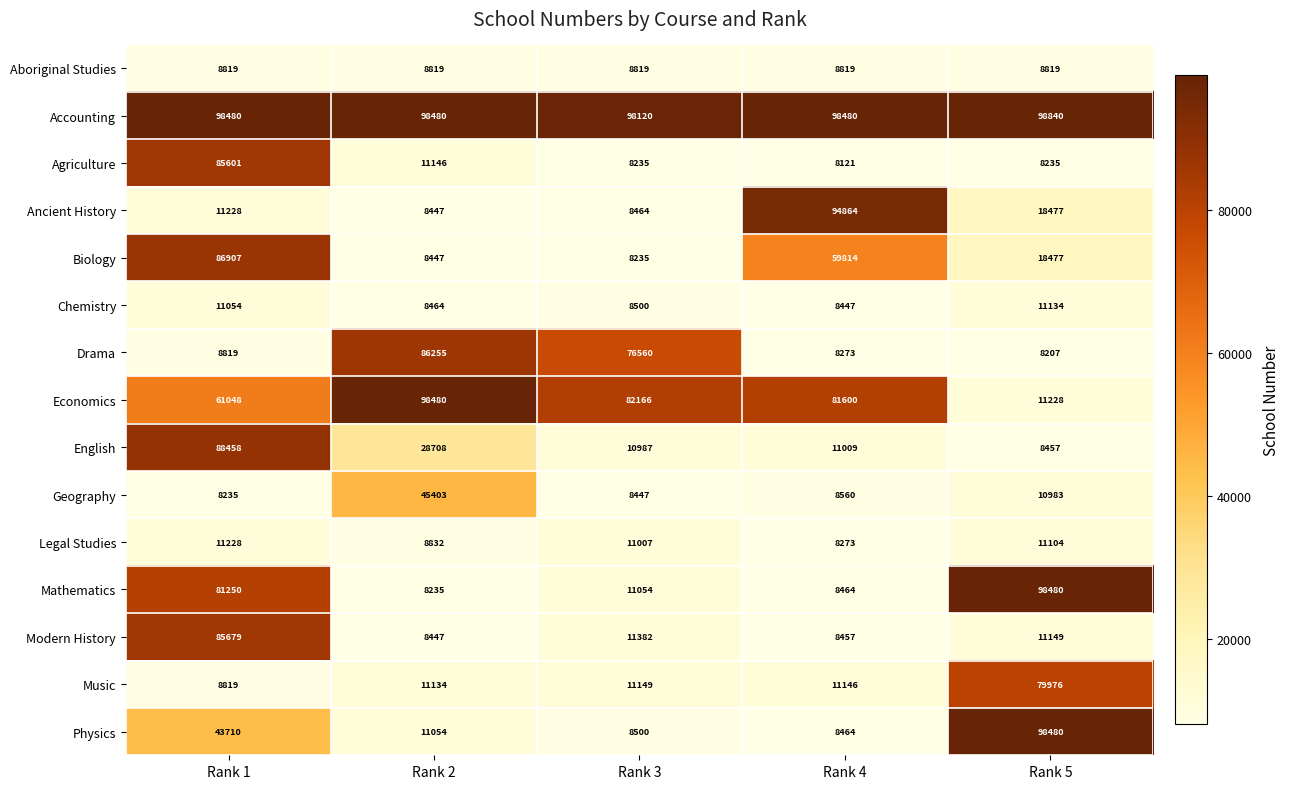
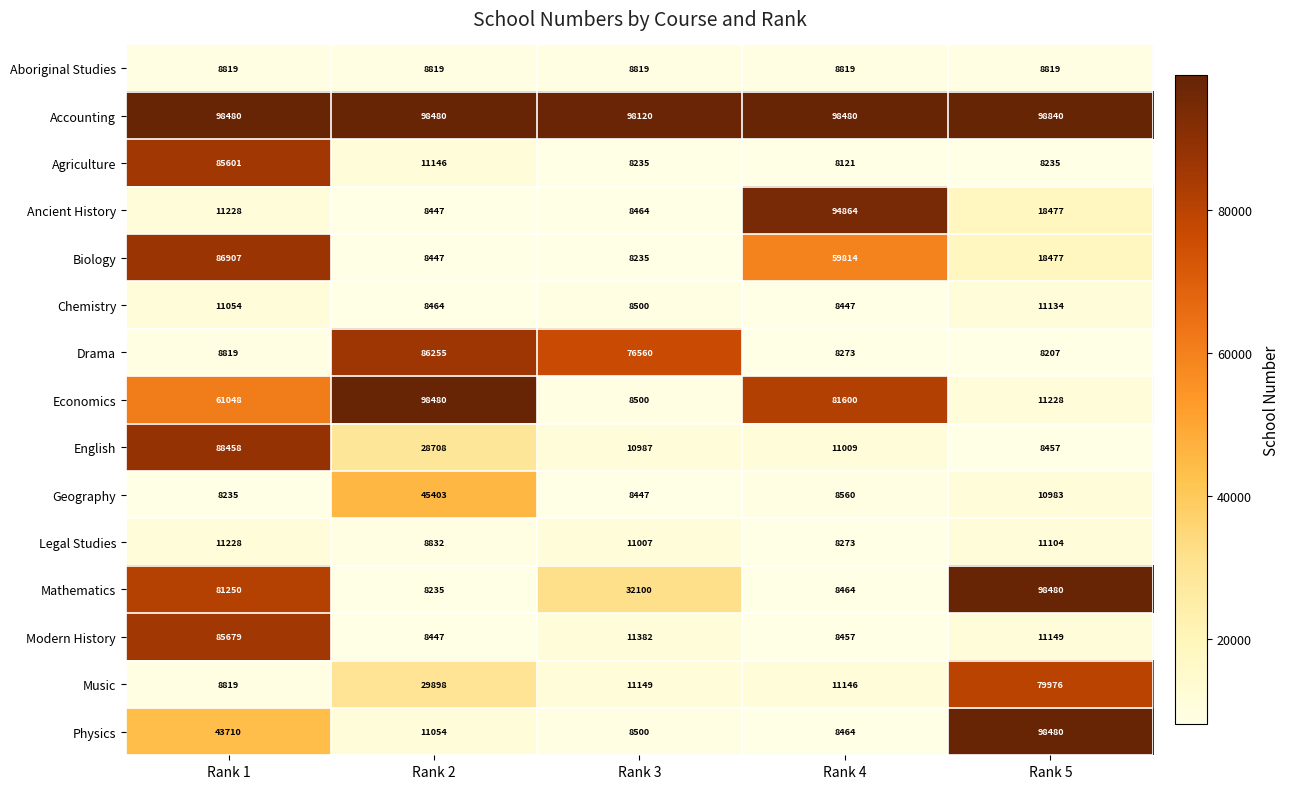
Economics, Rank 3: 82166 -> 8500
Mathematics, Rank 3: 11054 -> 32100
Music, Rank 2: 11134 -> 29898
